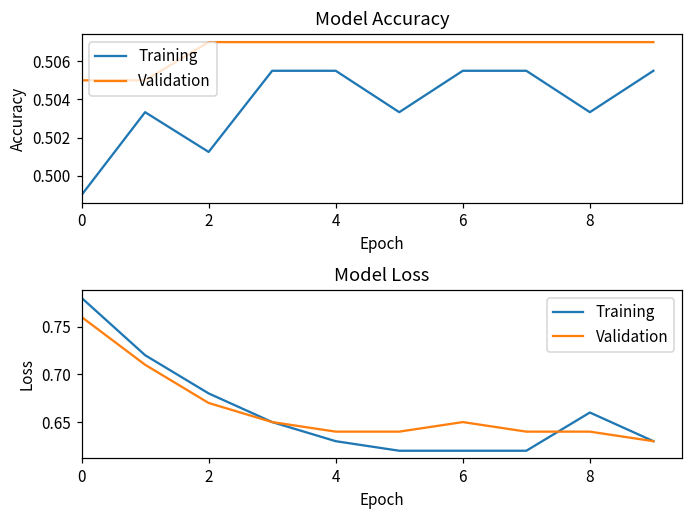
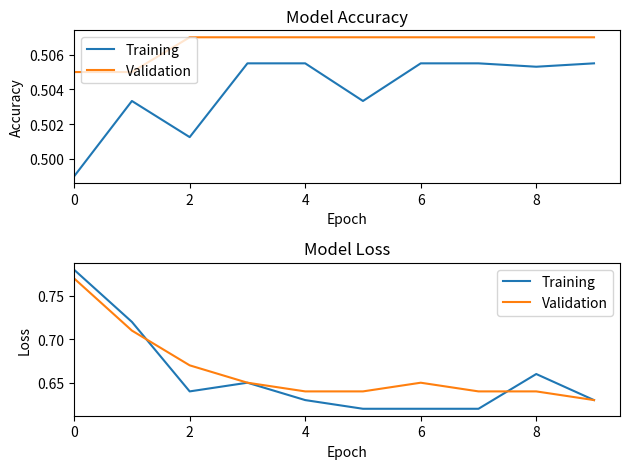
Model Accuracy, Training, 8: 0.5033 -> 0.5053
Model Loss, Validation, 0: 0.76 -> 0.77
Model Loss, Training, 2: 0.68 -> 0.64
